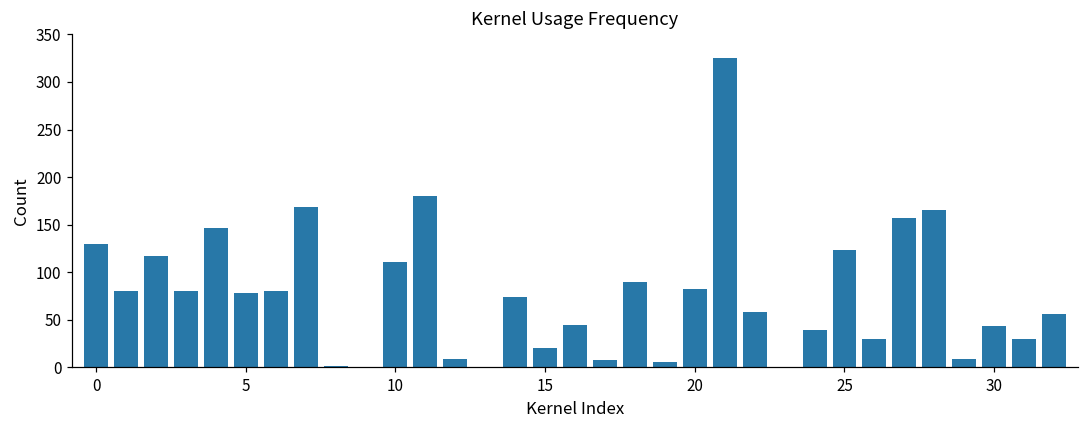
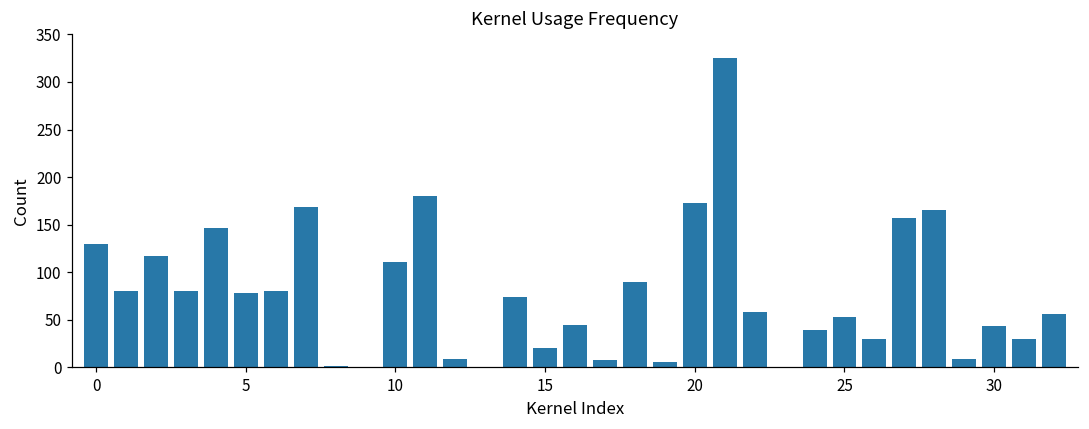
20: 80 -> 170
25: 120 -> 50
